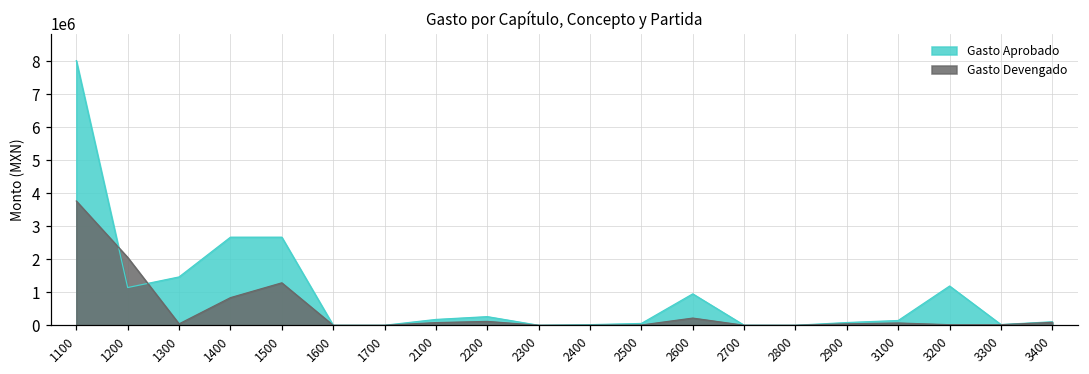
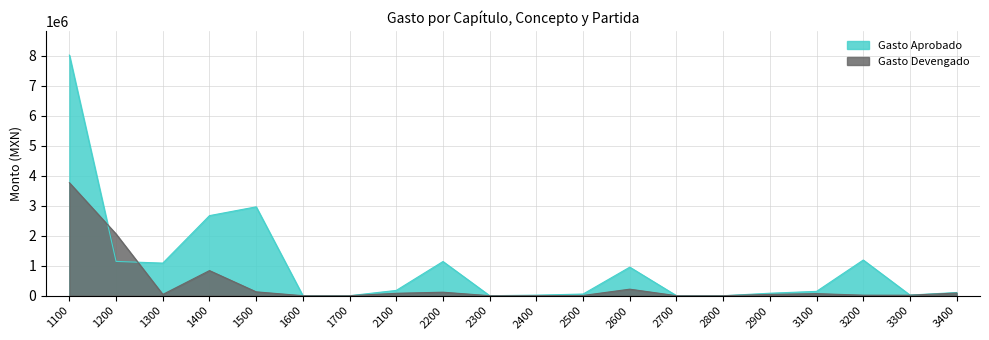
Gasto Aprobado, 1300: 1500000 -> 1100000
Gasto Aprobado, 1500: 2700000 -> 3000000
Gasto Devengado, 1500: 1300000 -> 100000
Gasto Aprobado, 2200: 300000 -> 1100000
